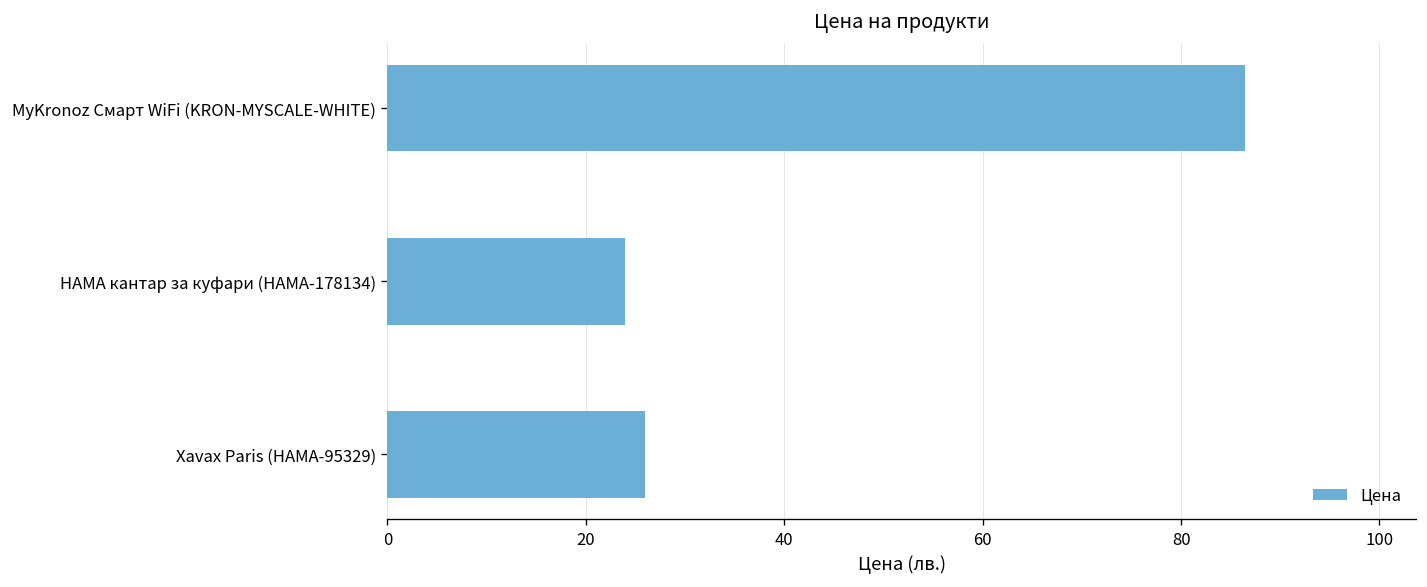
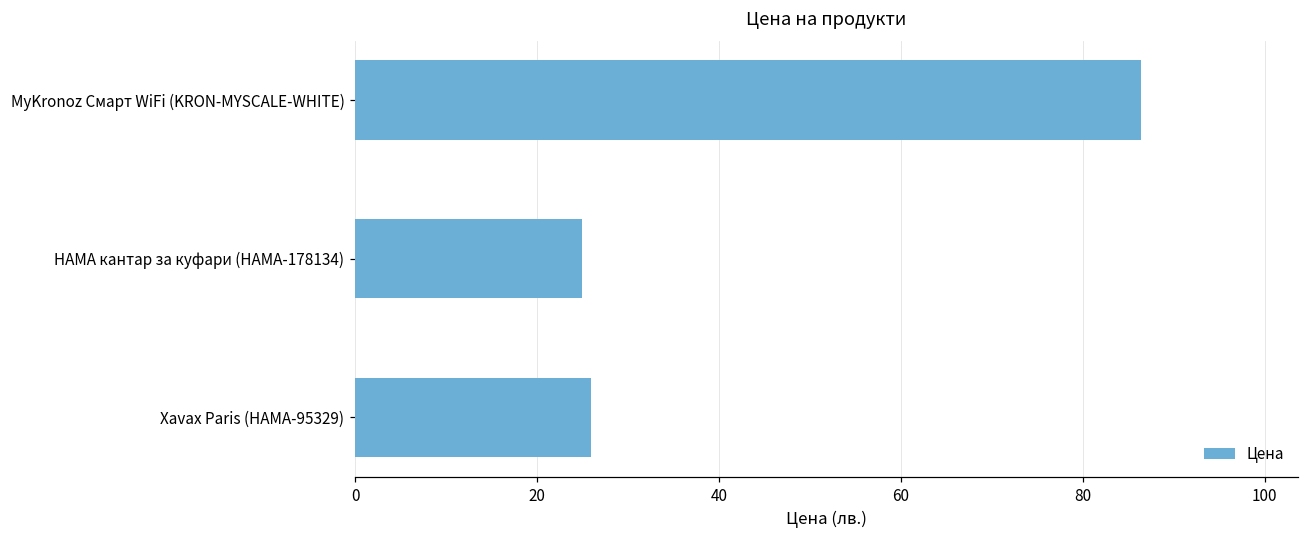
HAMA кантар за куфари (HAMA-178134): 24 -> 25
